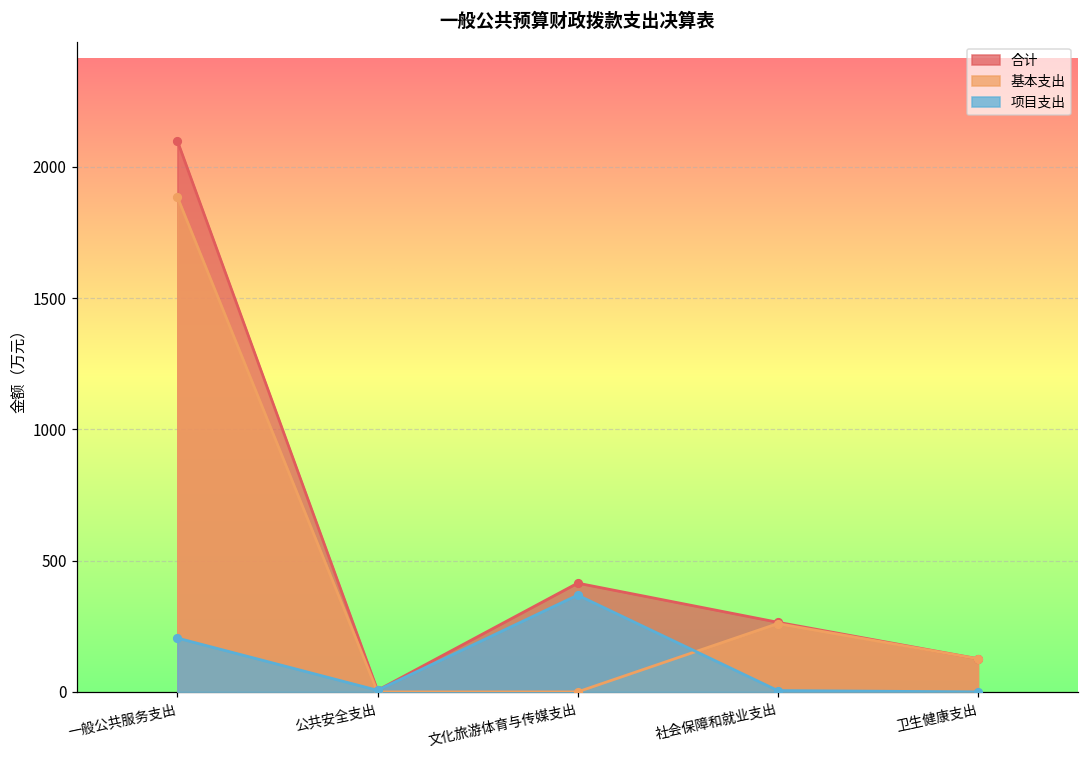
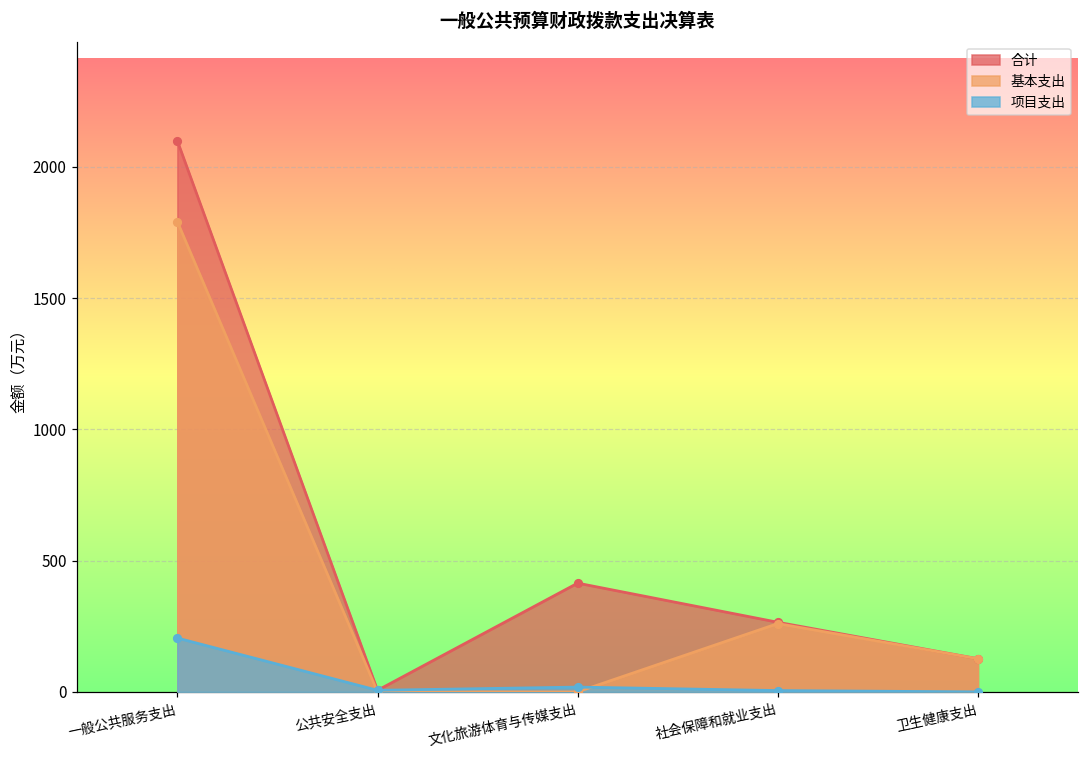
基本支出, 一般公共服务支出: 1890 -> 1790
项目支出, 文化旅游体育与传媒支出: 370 -> 20
